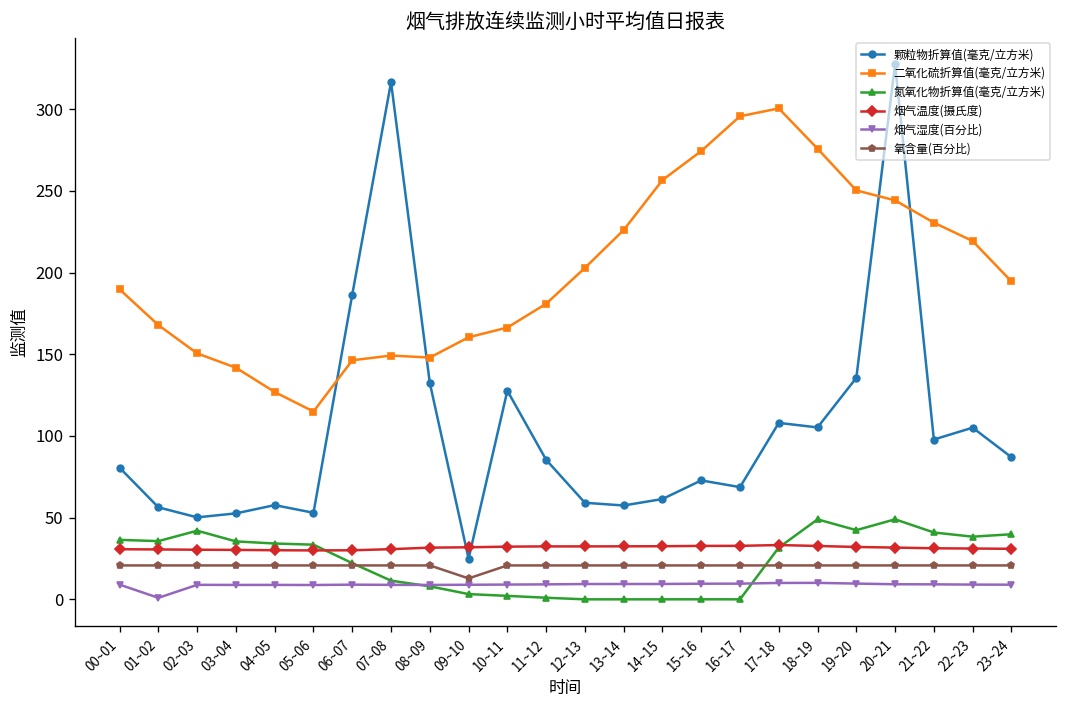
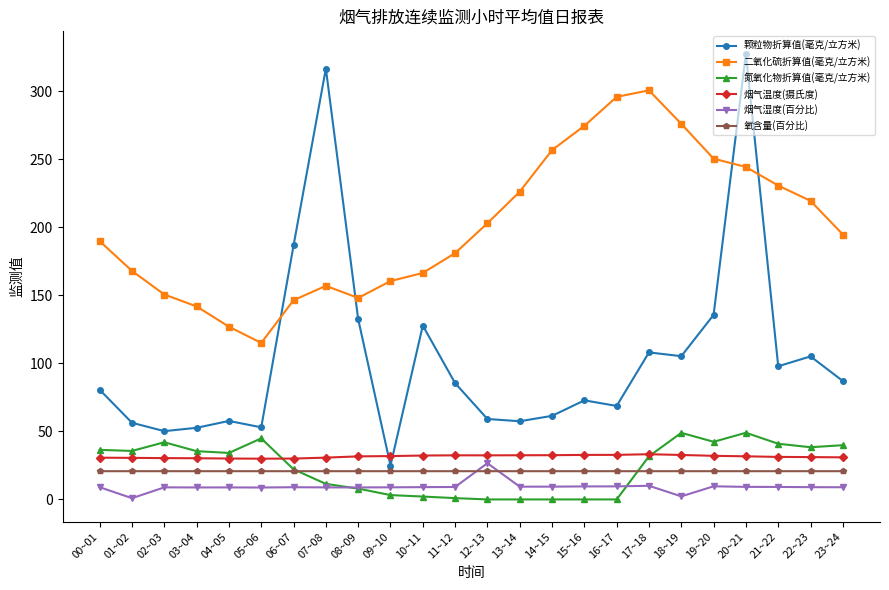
氮氧化物折算值(毫克/立方米), 05~06: 33 -> 45
二氧化硫折算值(毫克/立方米), 07~08: 149 -> 157
氧含量(百分比), 09~10: 13 -> 21
烟气湿度(百分比), 12~13: 9 -> 27
烟气湿度(百分比), 18~19: 10 -> 2
